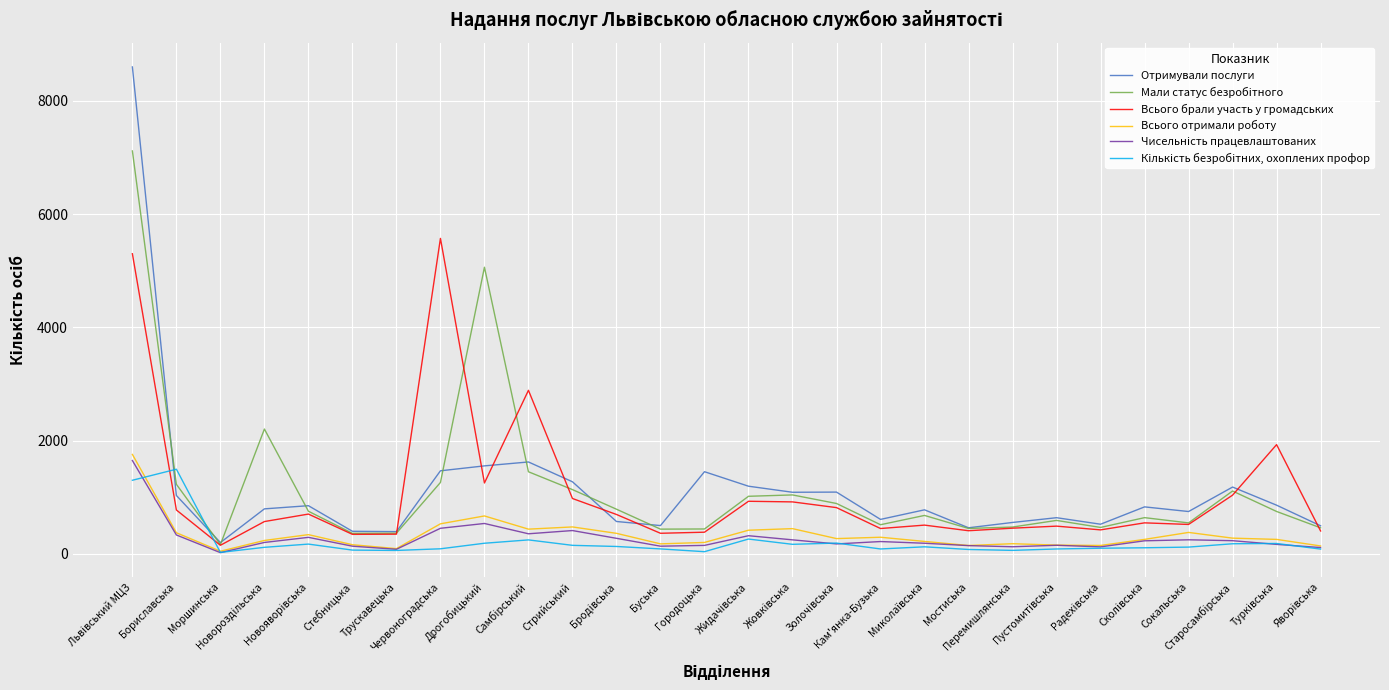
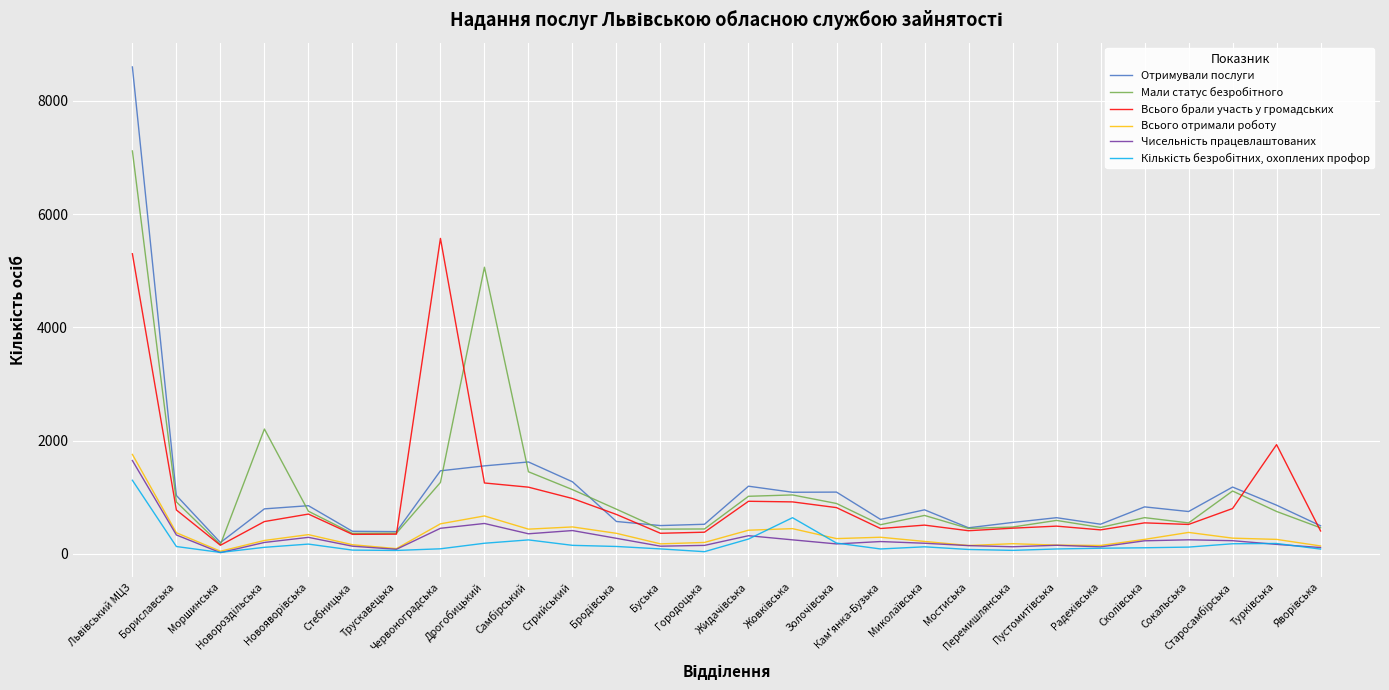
Мали статус безробітного, Бориславська: 1200 -> 900
Кількість безробітних, охоплених профор, Бориславська: 1500 -> 100
Всього брали участь у громадських, Самбірський: 2900 -> 1200
Отримували послуги, Городоцька: 1500 -> 500
Кількість безробітних, охоплених профор, Жовківська: 200 -> 600
Всього брали участь у громадських, Старосамбірська: 1000 -> 800
